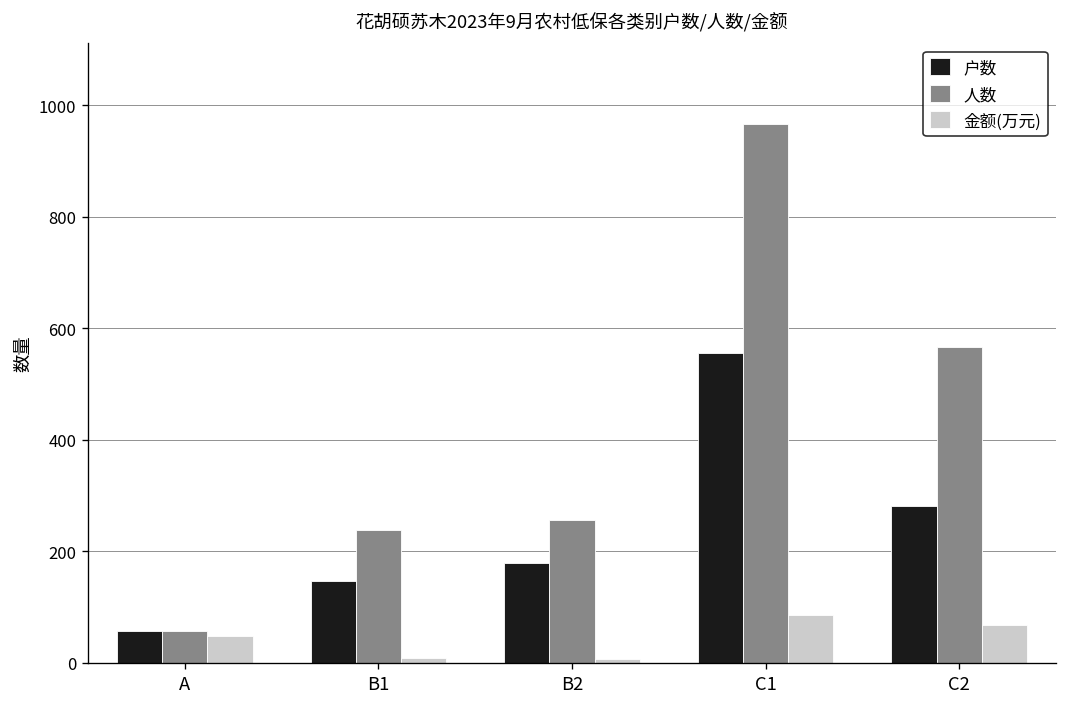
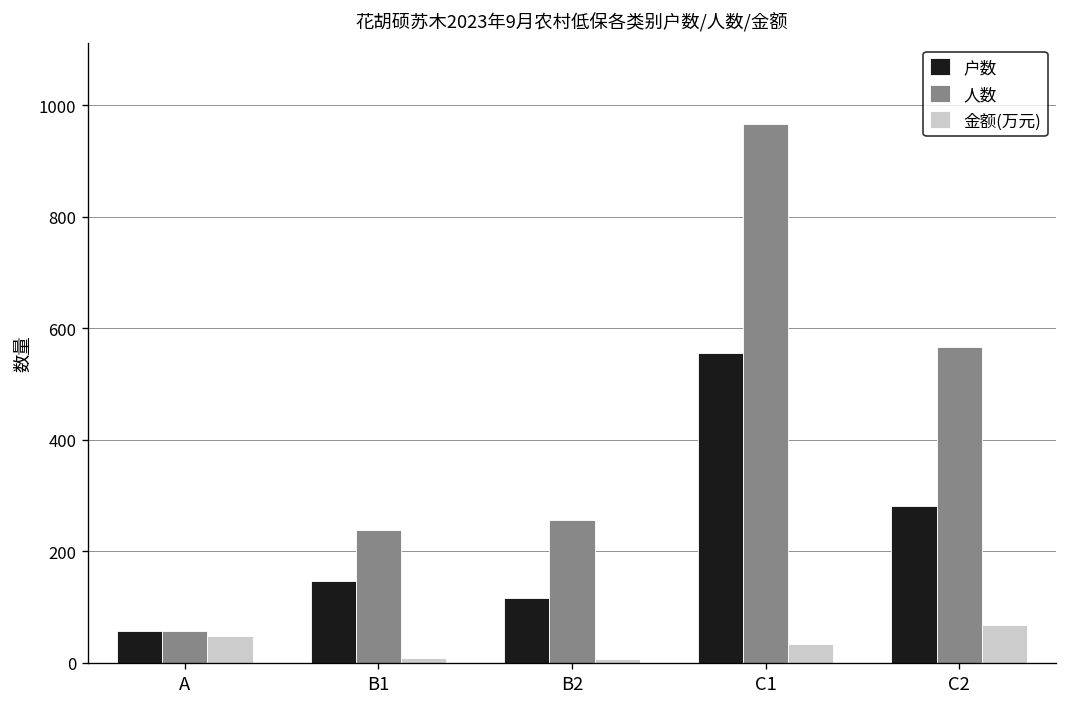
户数, B2: 180 -> 120
金额(万元), C1: 90 -> 30
